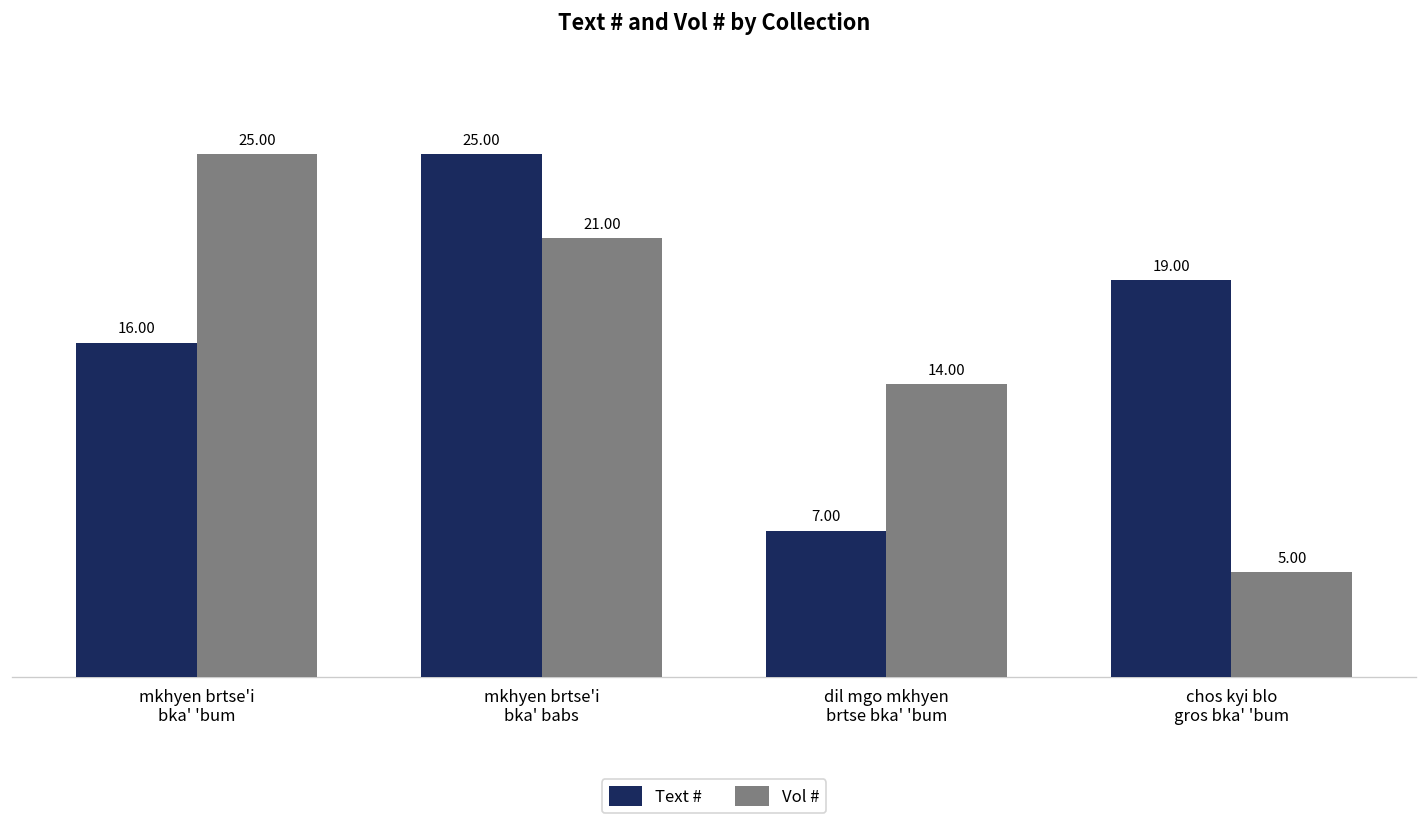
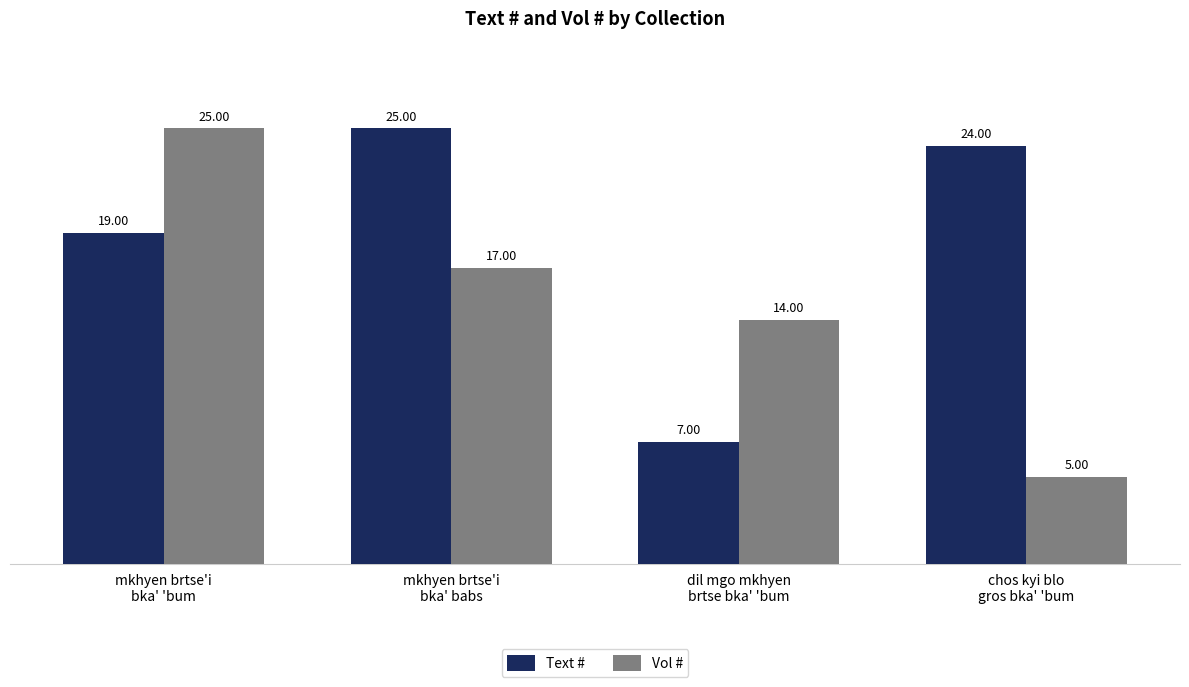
Text #, mkhyen brtse'i bka' 'bum: 16.00 -> 19.00
Vol #, mkhyen brtse'i bka' babs: 21.00 -> 17.00
Text #, chos kyi blo gros bka' 'bum: 19.00 -> 24.00
